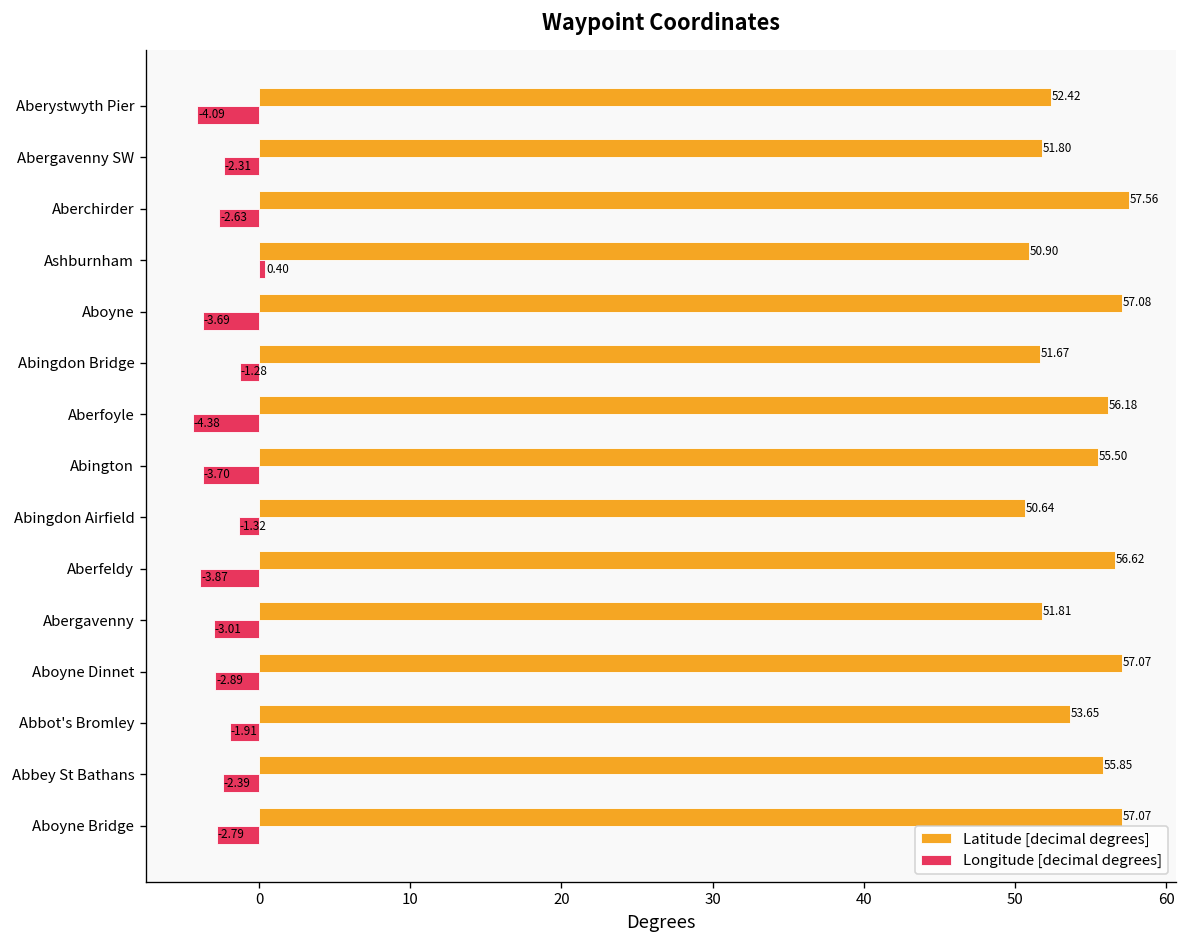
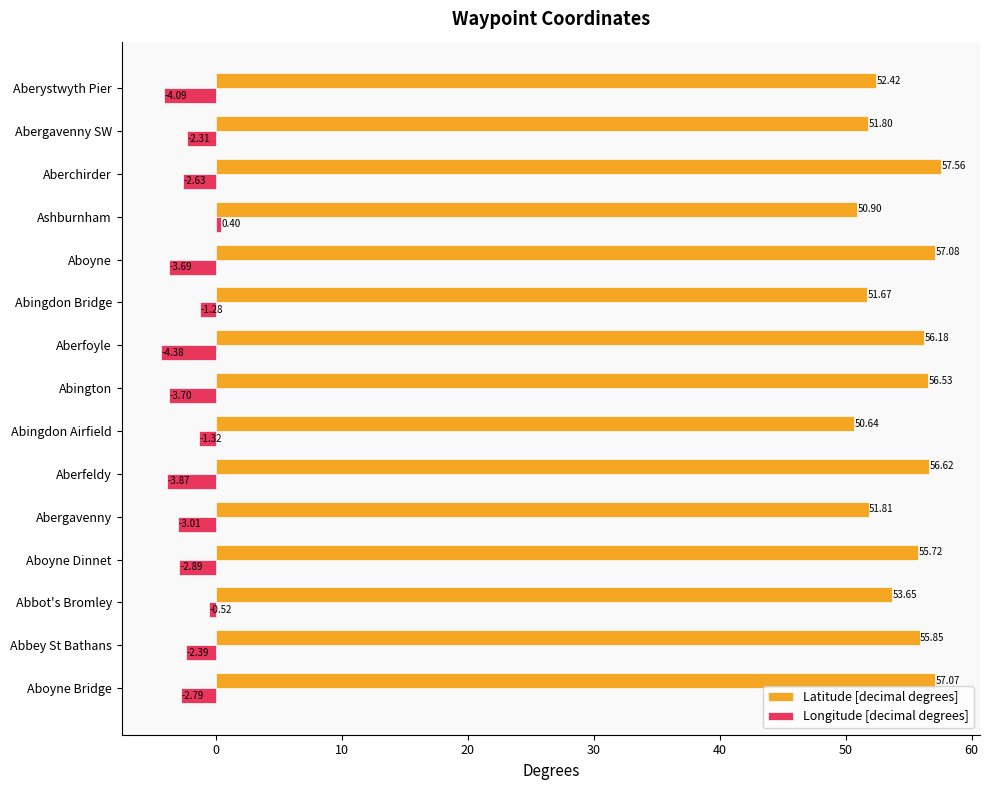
Latitude [decimal degrees], Abington: 55.50 -> 56.53
Latitude [decimal degrees], Aboyne Dinnet: 57.07 -> 55.72
Longitude [decimal degrees], Abbot's Bromley: -1.91 -> -0.52
